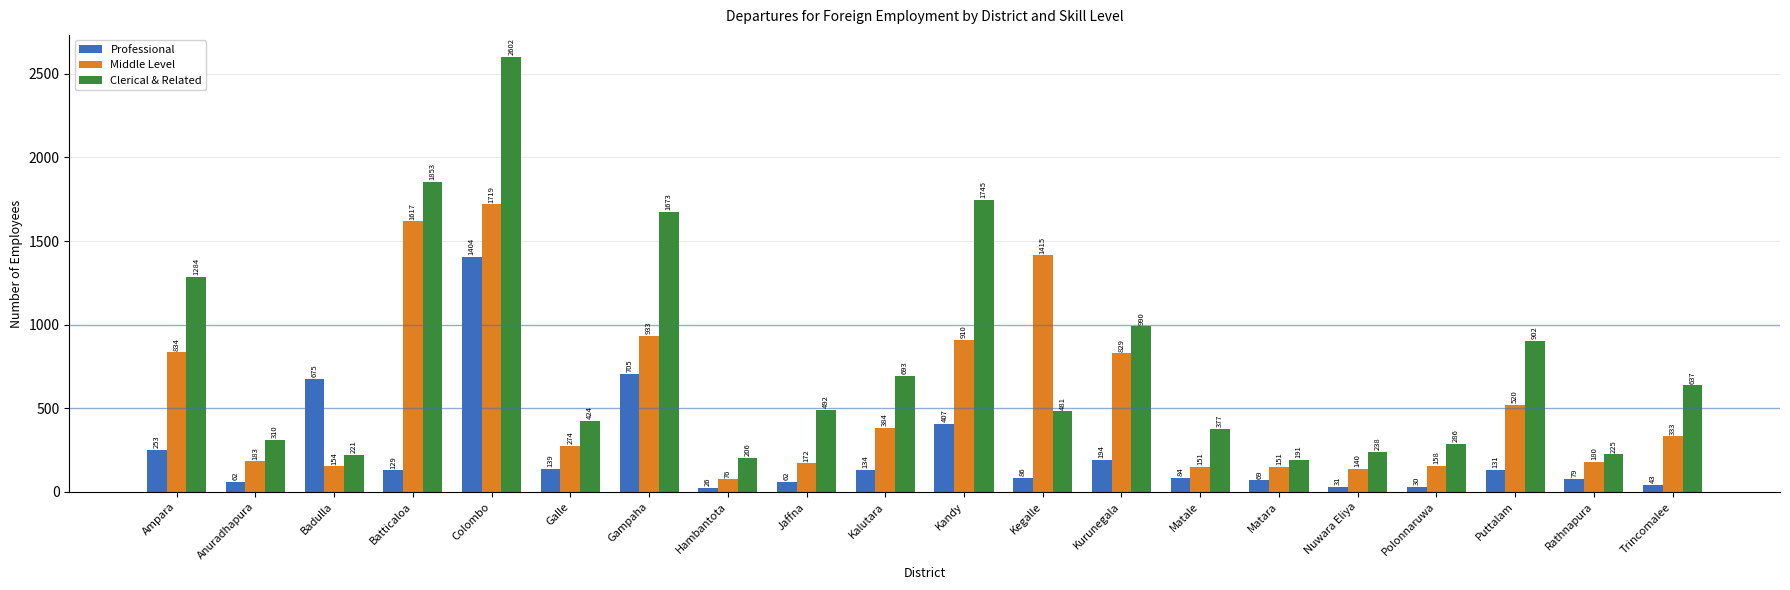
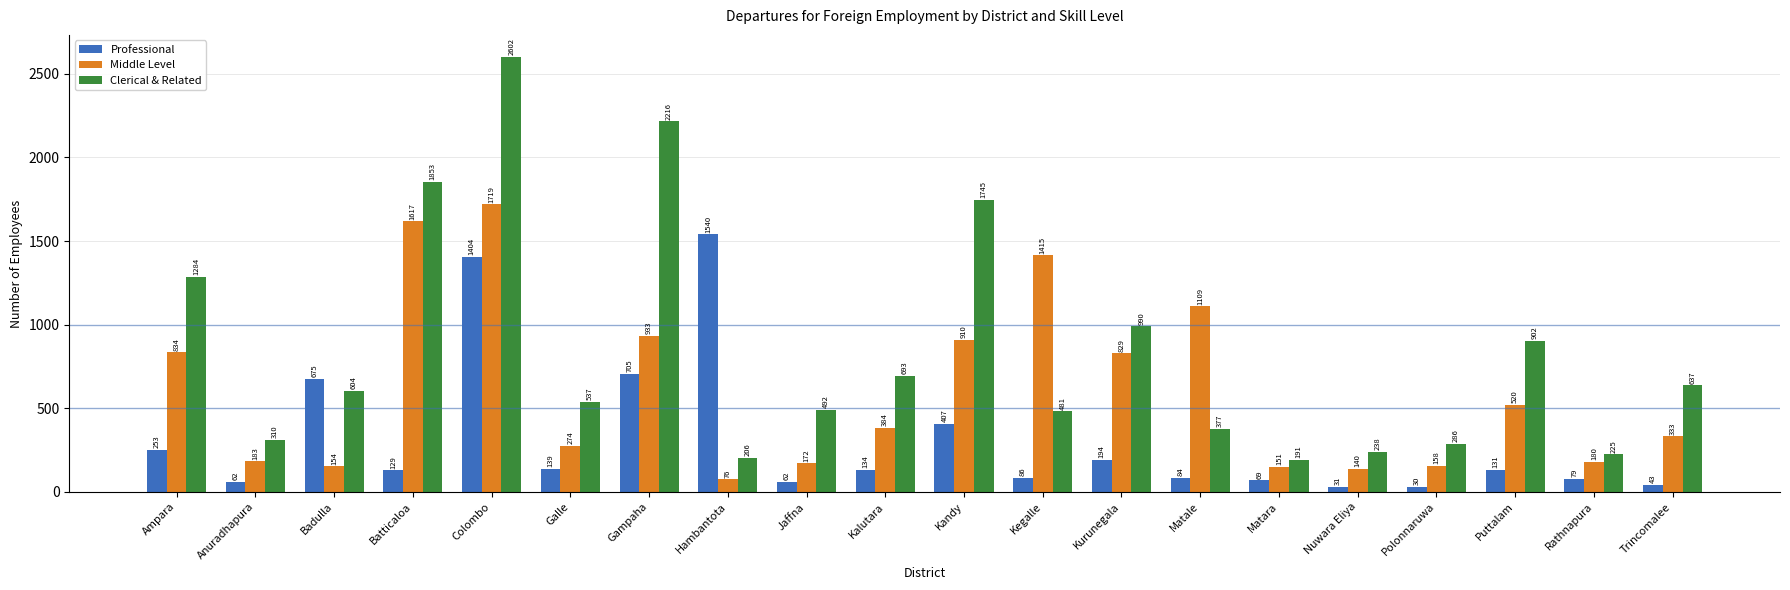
Clerical & Related, Badulla: 221 -> 604
Clerical & Related, Galle: 424 -> 537
Clerical & Related, Gampaha: 1673 -> 2216
Professional, Hambantota: 26 -> 1540
Middle Level, Matale: 151 -> 1109
